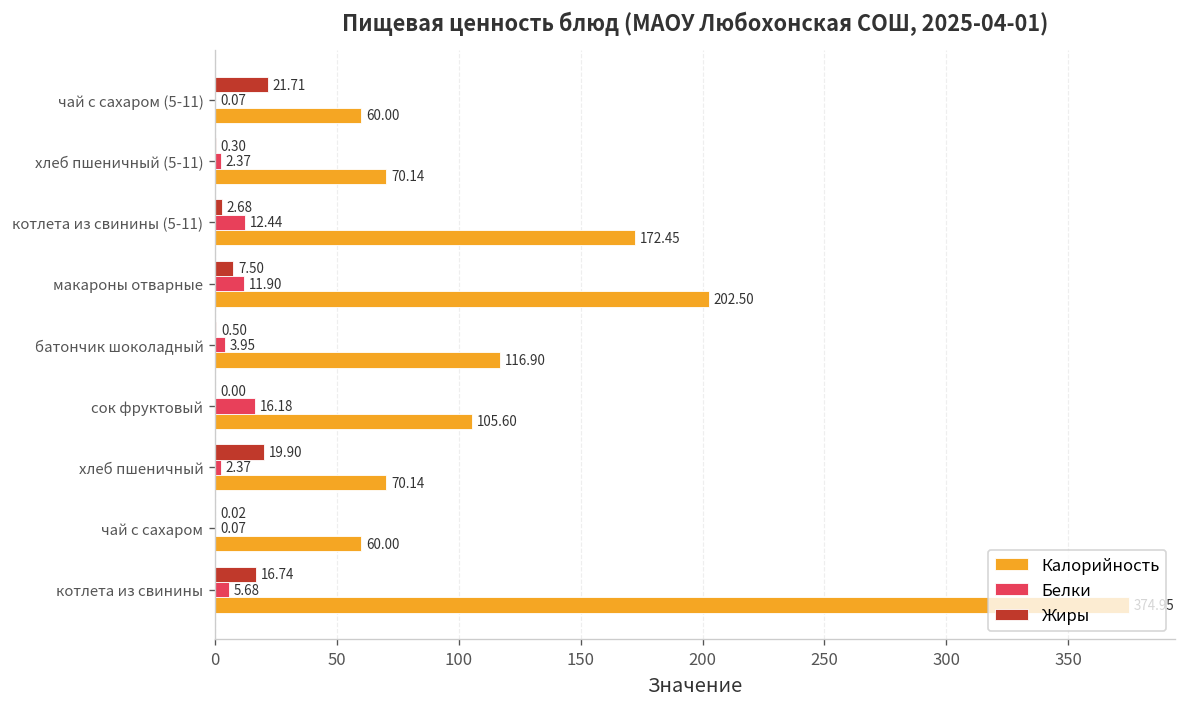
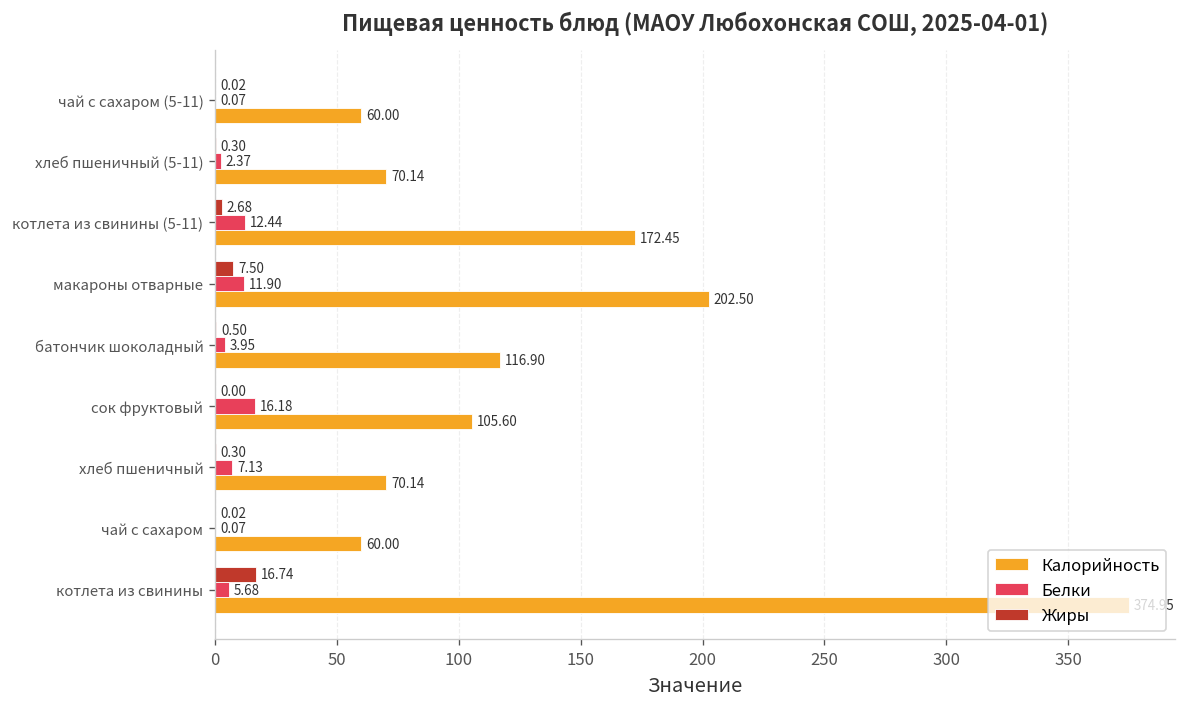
Жиры, чай с сахаром (5-11): 21.71 -> 0.02
Жиры, хлеб пшеничный: 19.90 -> 0.30
Белки, хлеб пшеничный: 2.37 -> 7.13
